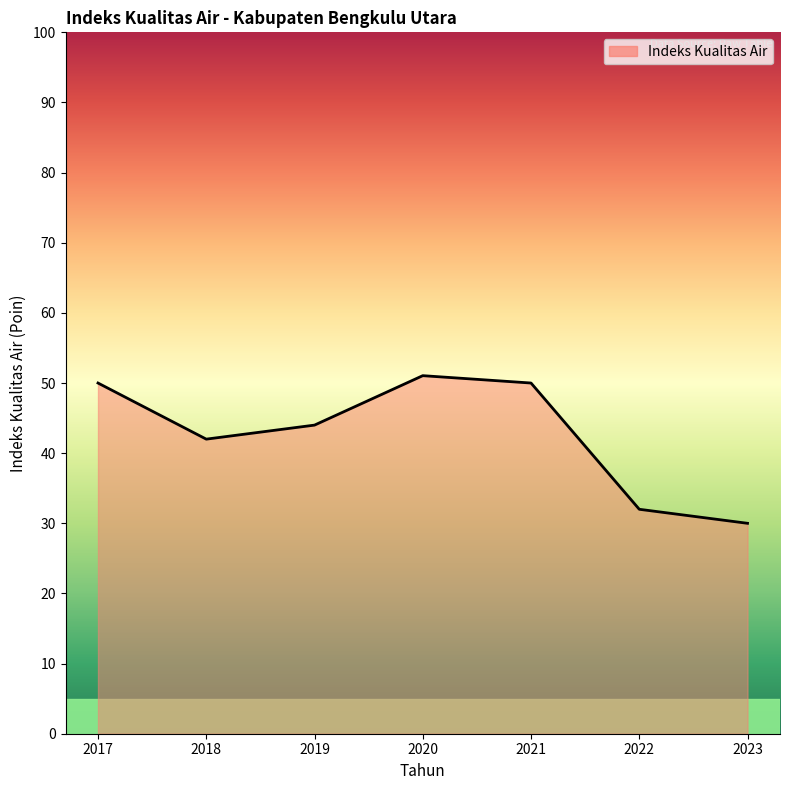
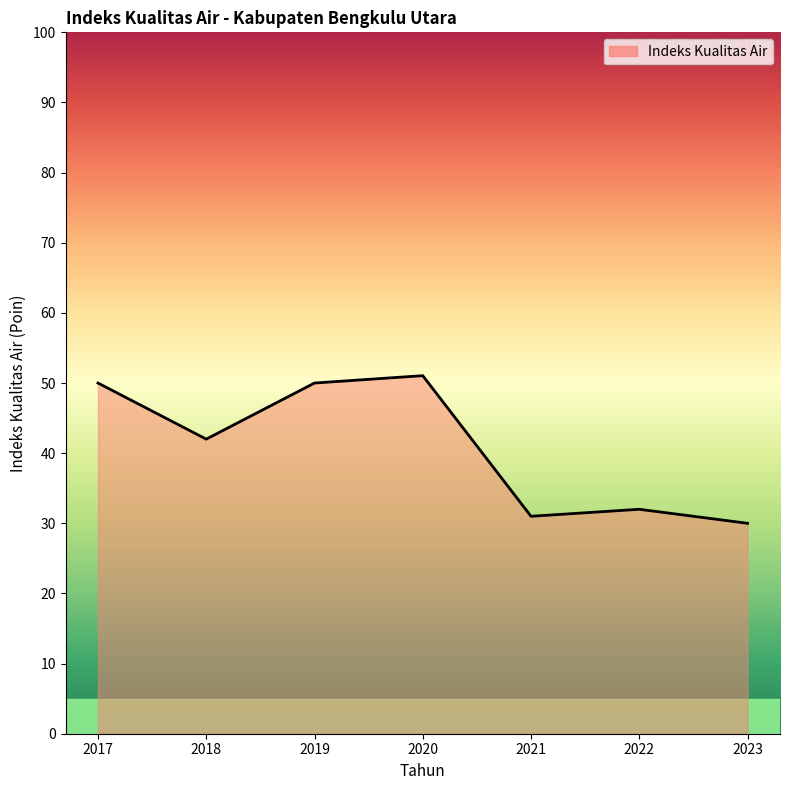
2019: 44 -> 50
2021: 50 -> 31
